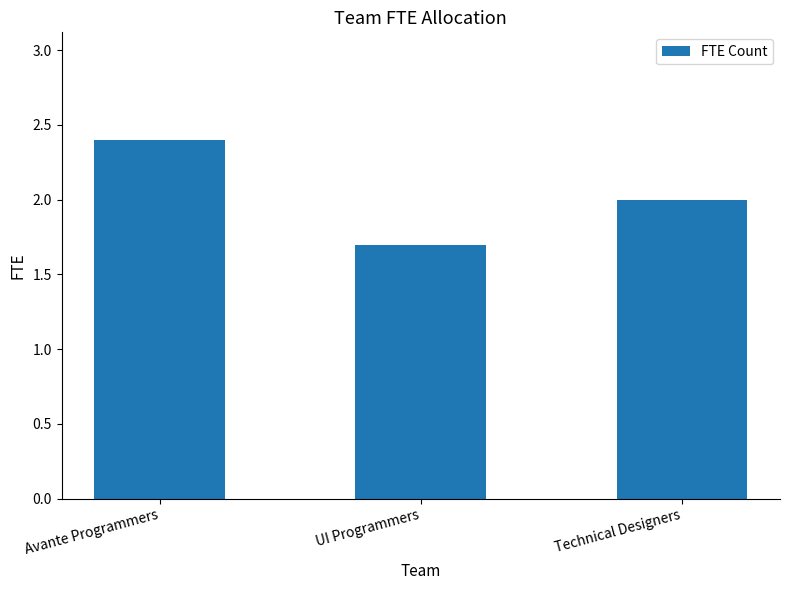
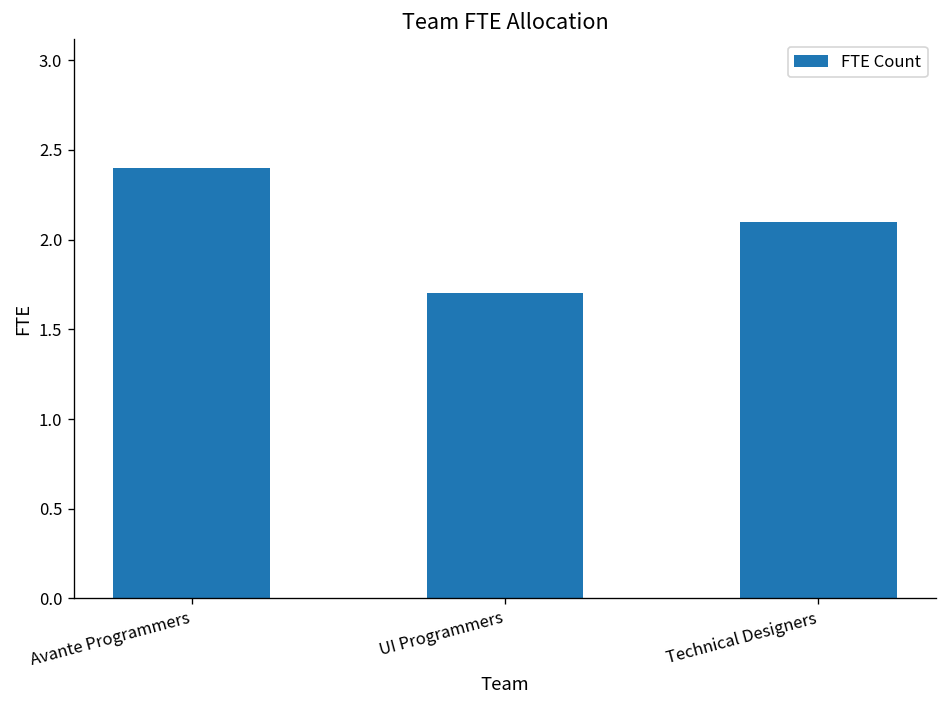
Technical Designers: 2.0 -> 2.1
